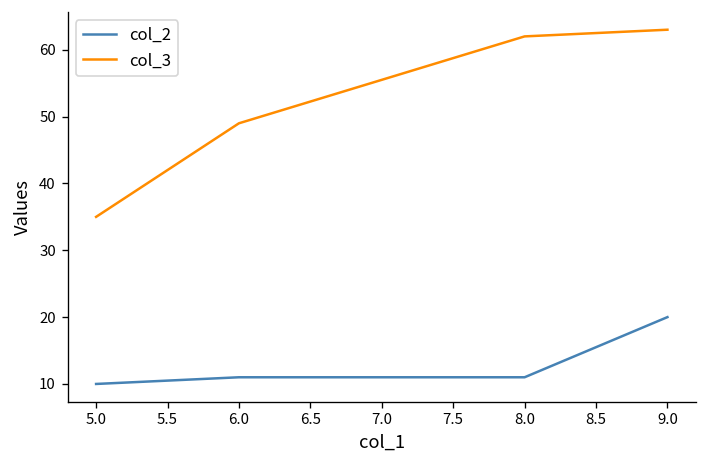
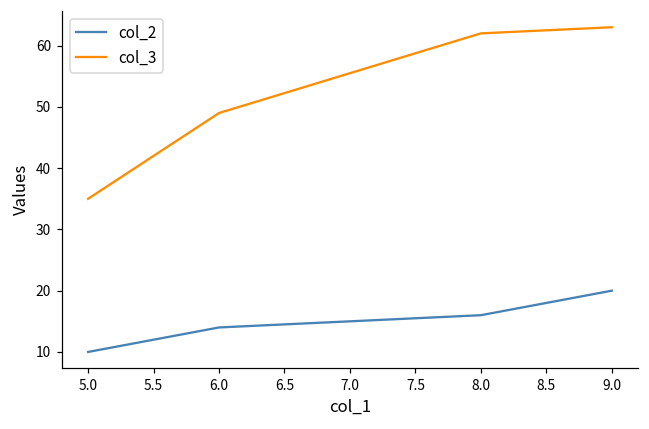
col_2, 6.0: 11 -> 14
col_2, 8.0: 11 -> 16
